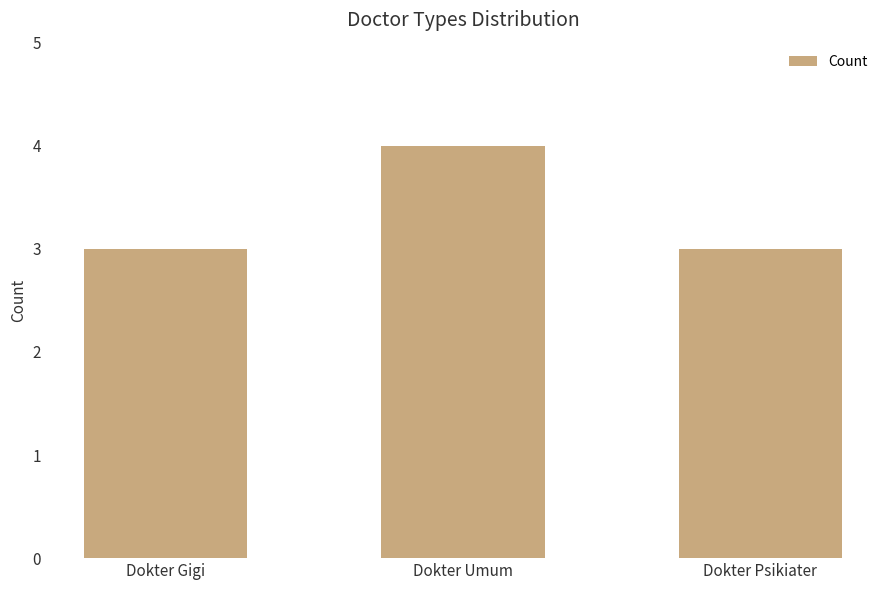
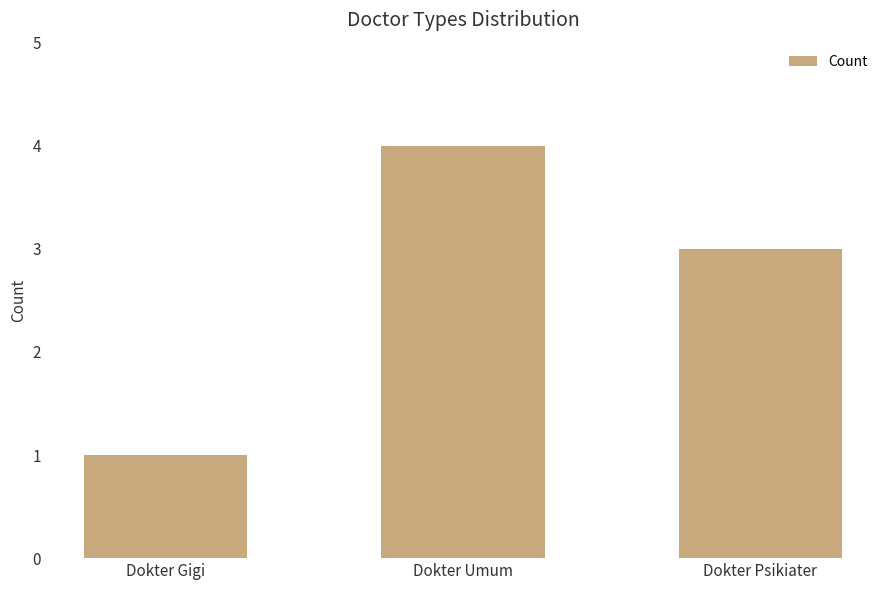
Dokter Gigi: 3 -> 1
